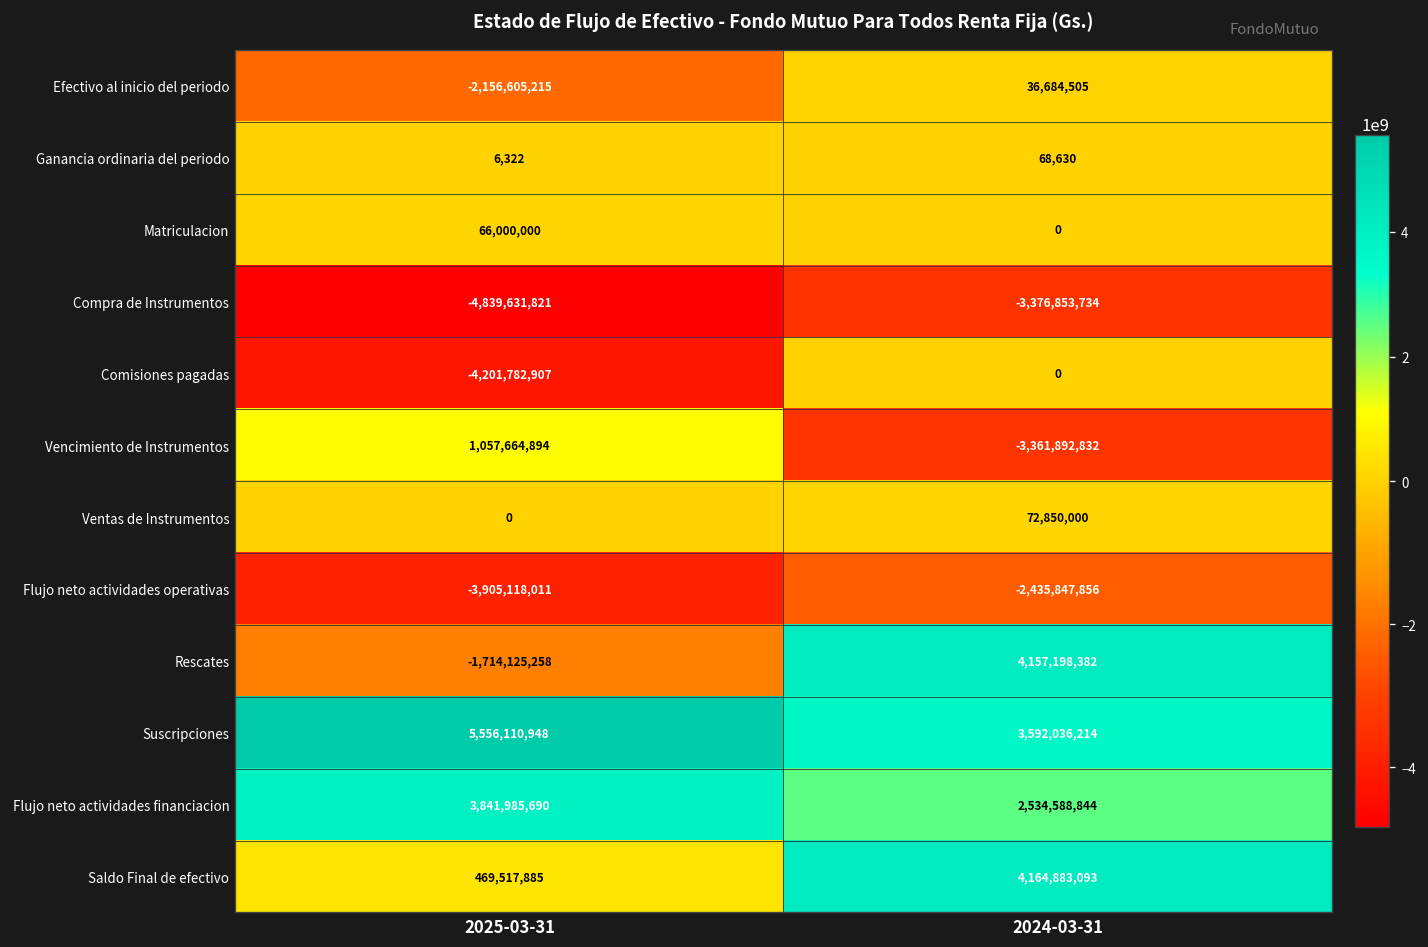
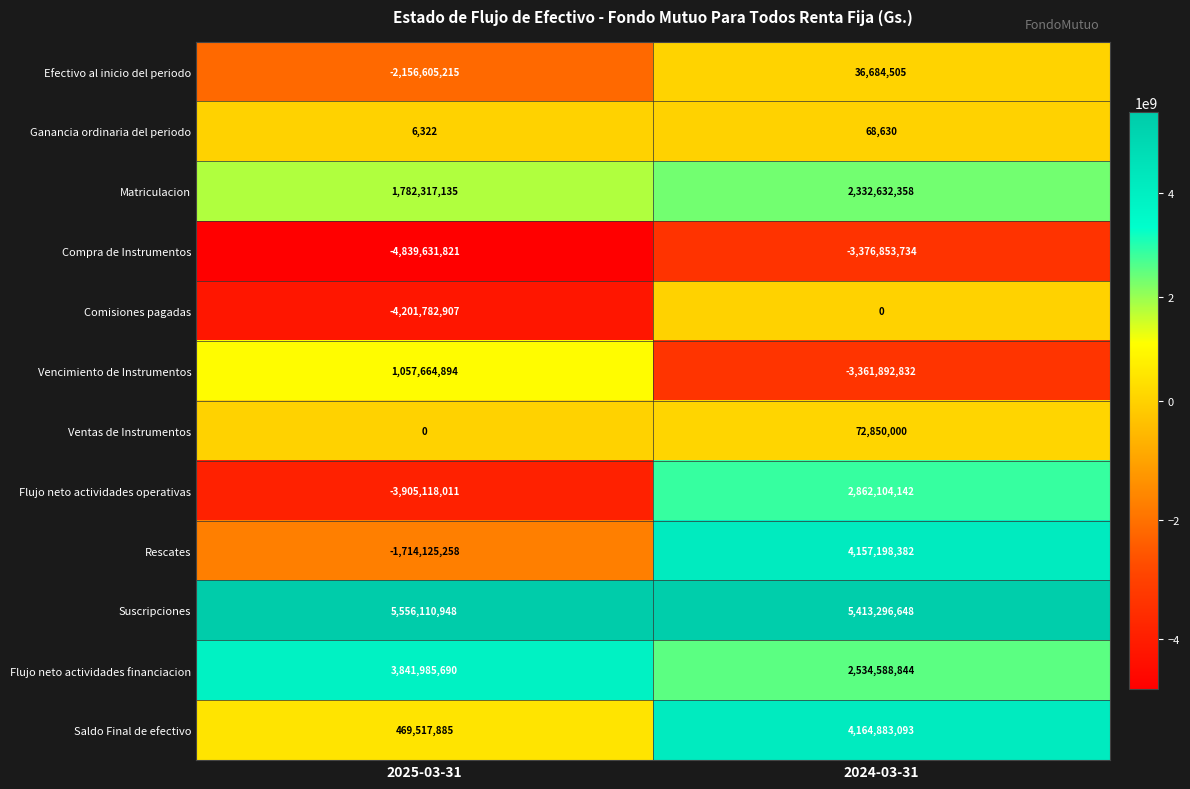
Matriculacion, 2025-03-31: 66,000,000 -> 1,782,317,135
Matriculacion, 2024-03-31: 0 -> 2,332,632,358
Flujo neto actividades operativas, 2024-03-31: -2,435,847,856 -> 2,862,104,142
Suscripciones, 2024-03-31: 3,592,036,214 -> 5,413,296,648
